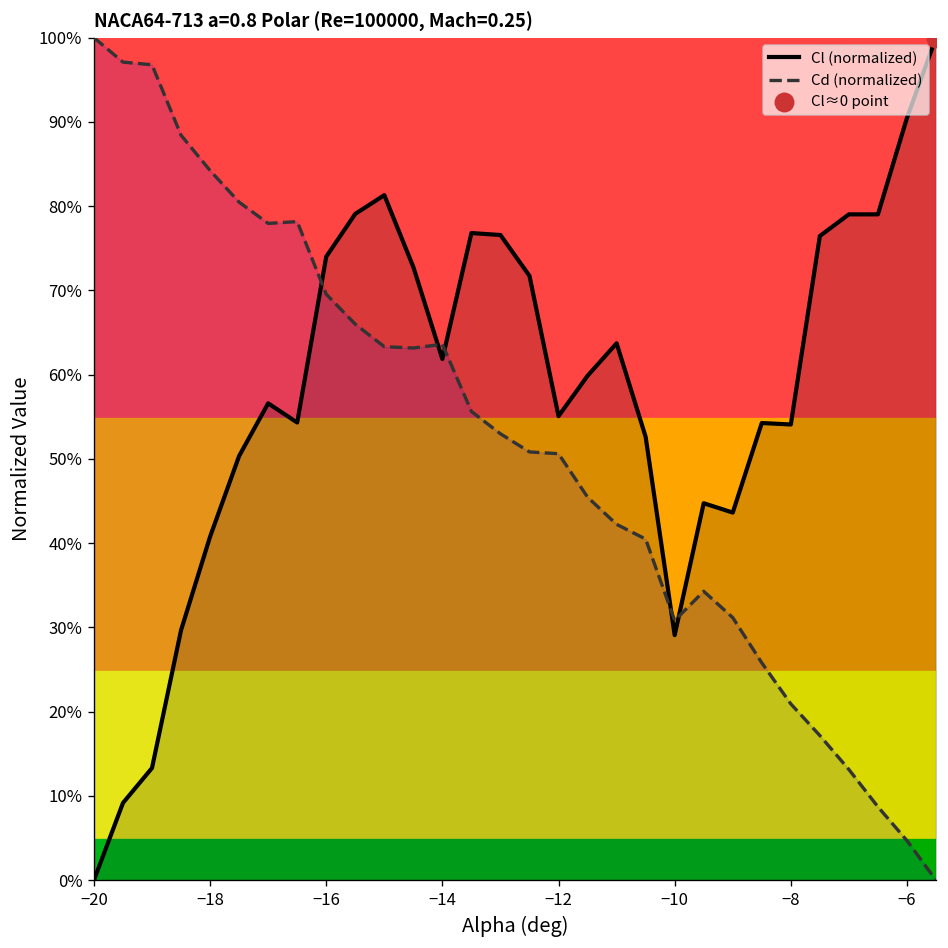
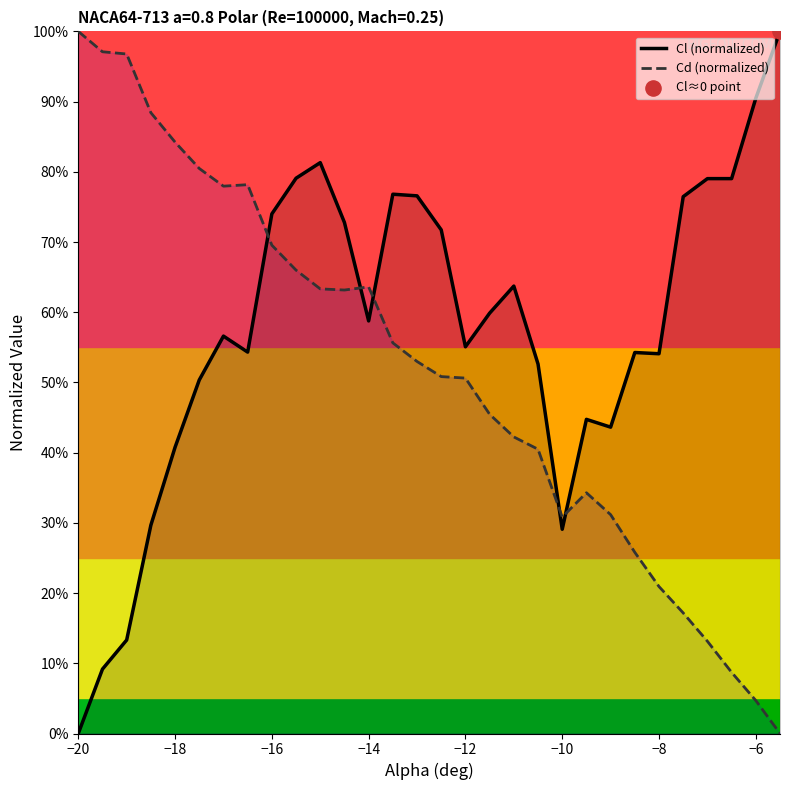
Cl (normalized), −14: 62% -> 59%
